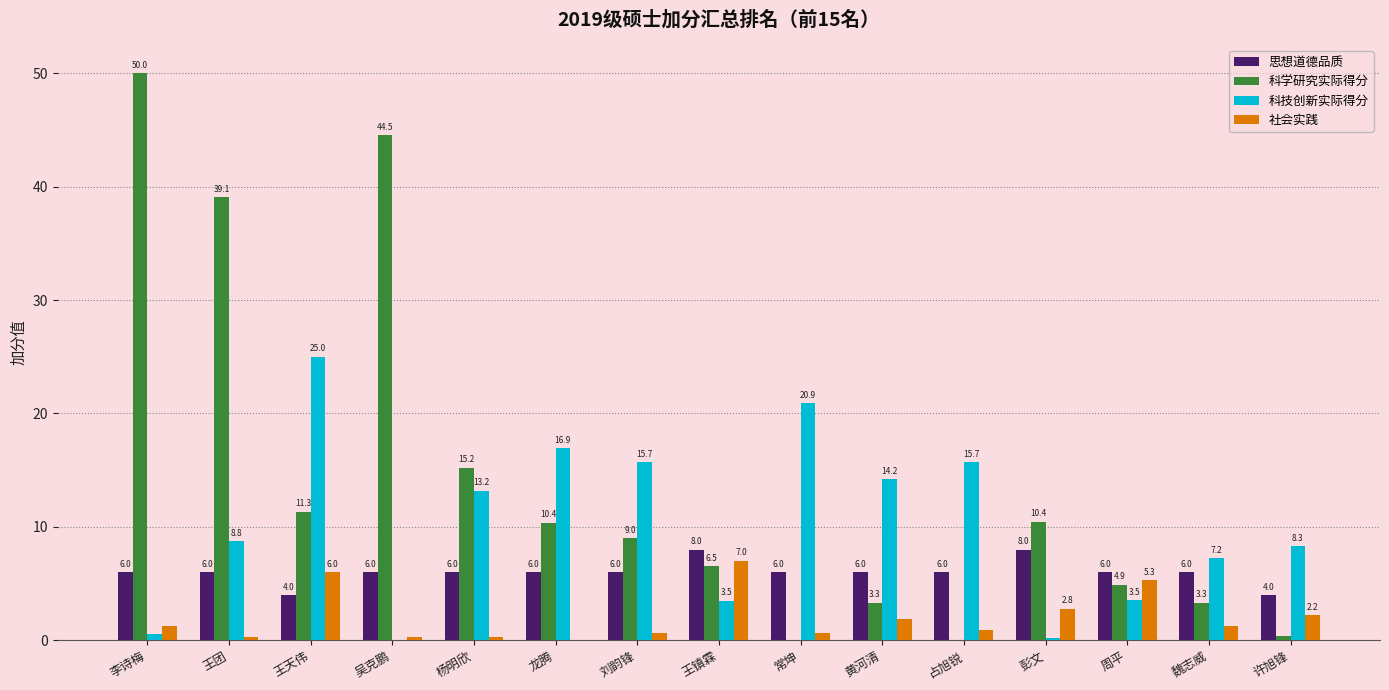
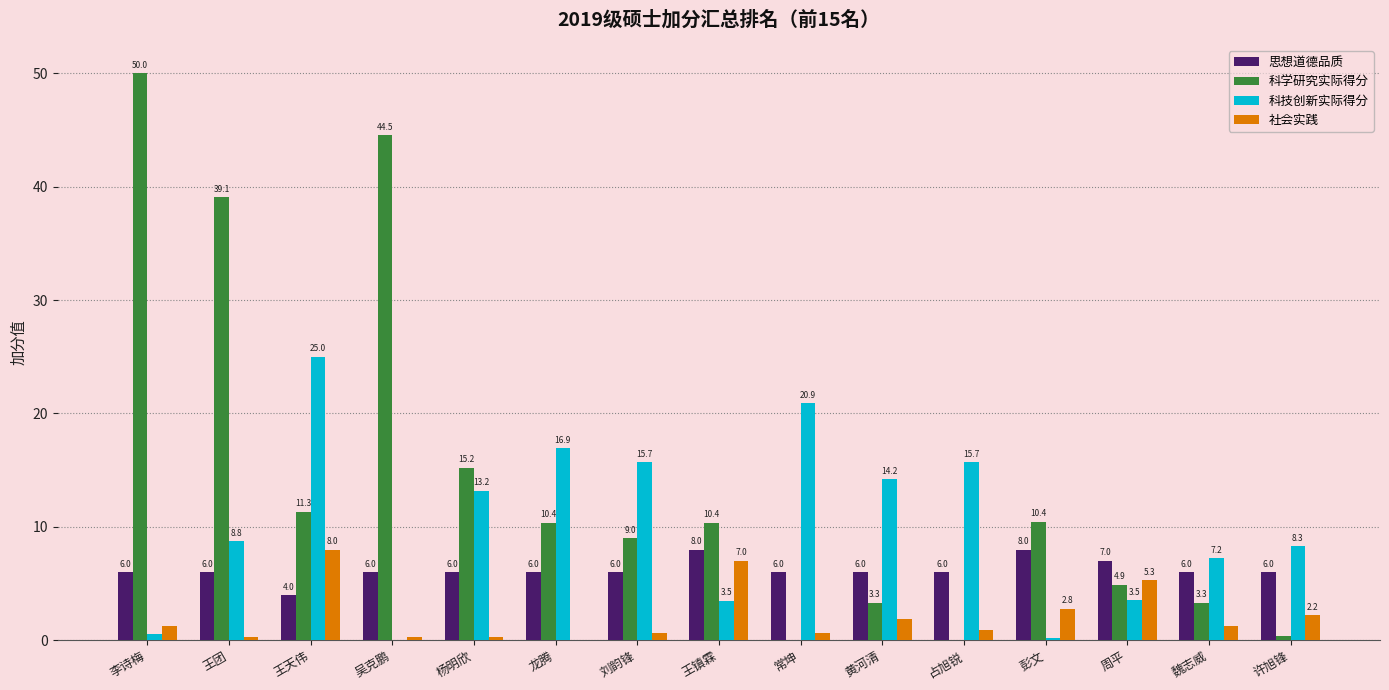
社会实践, 王天伟: 6.0 -> 8.0
科学研究实际得分, 王镇霖: 6.5 -> 10.4
思想道德品质, 周平: 6.0 -> 7.0
思想道德品质, 许旭锋: 4.0 -> 6.0
